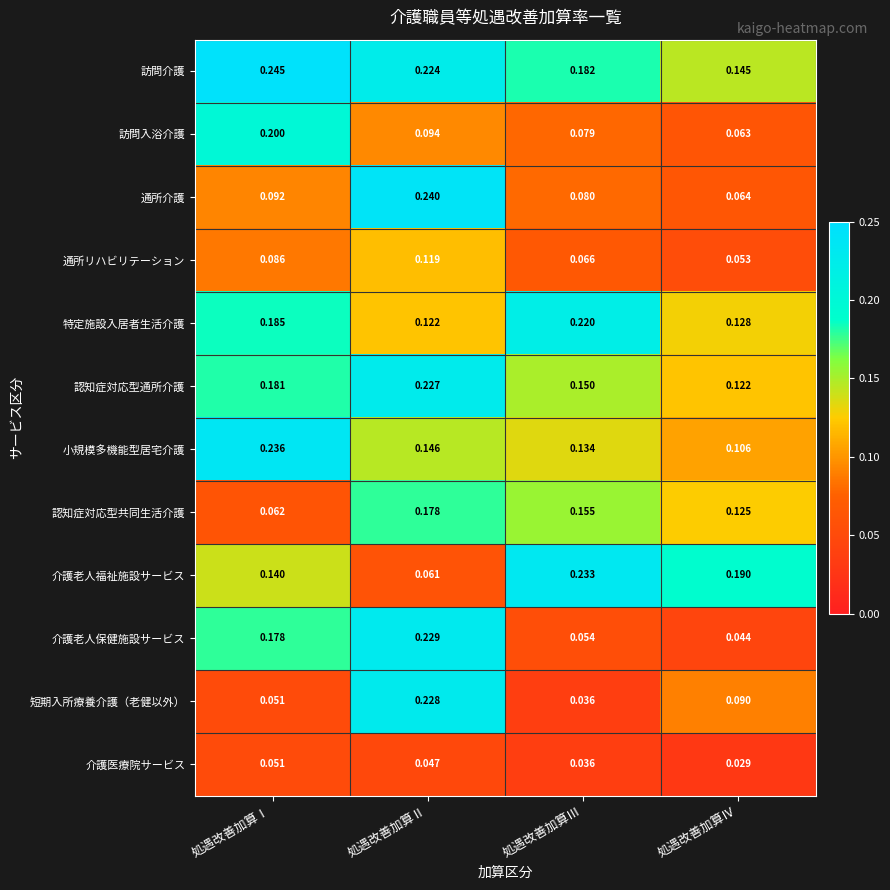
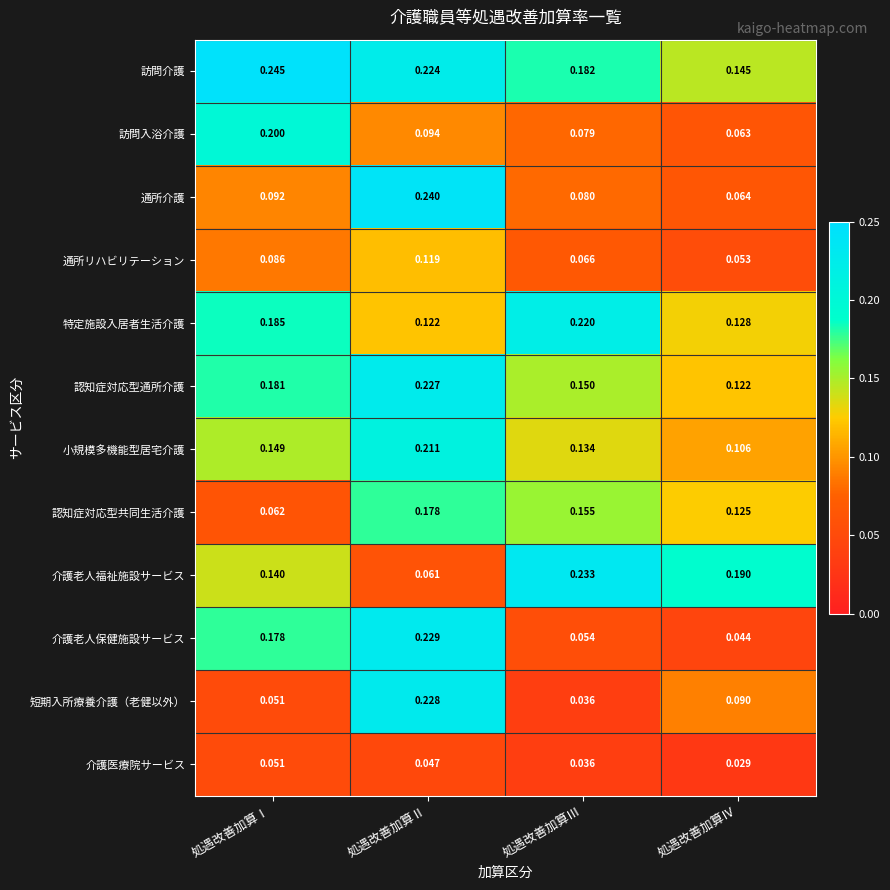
小規模多機能型居宅介護, 処遇改善加算Ⅰ: 0.236 -> 0.149
小規模多機能型居宅介護, 処遇改善加算Ⅱ: 0.146 -> 0.211
